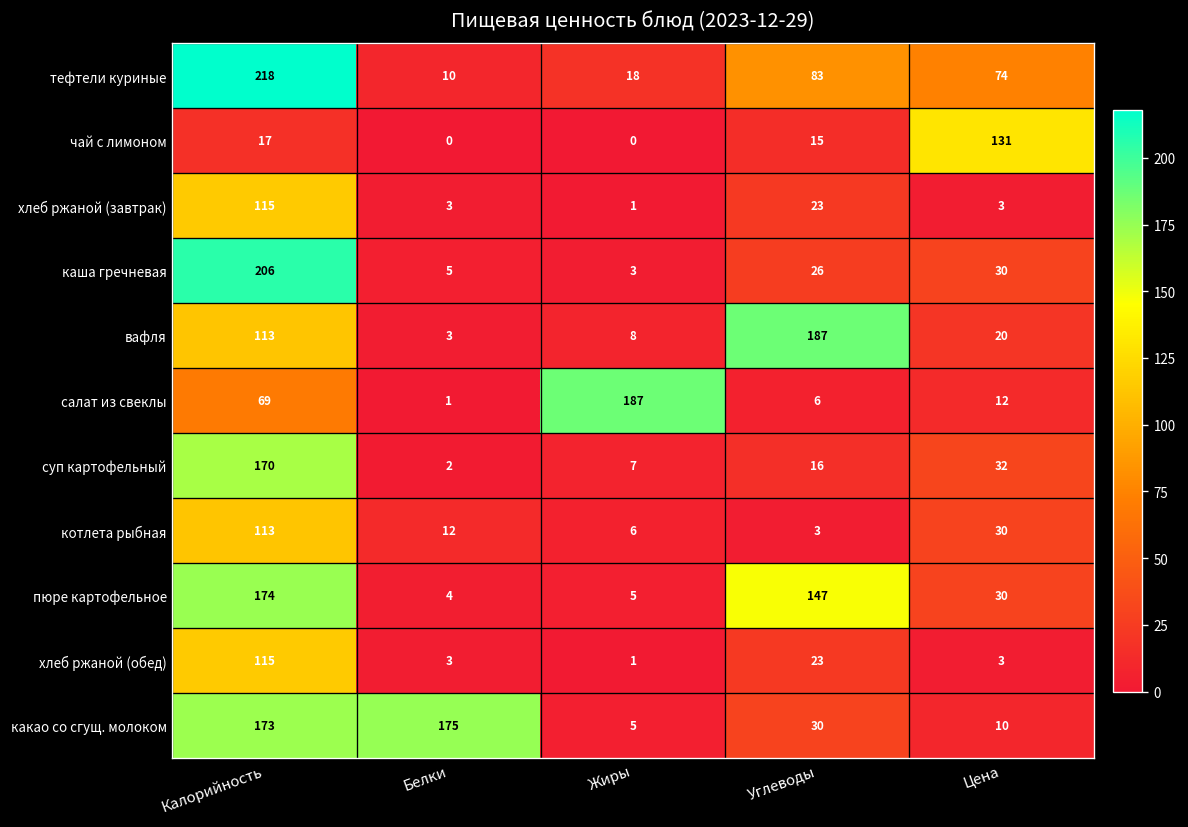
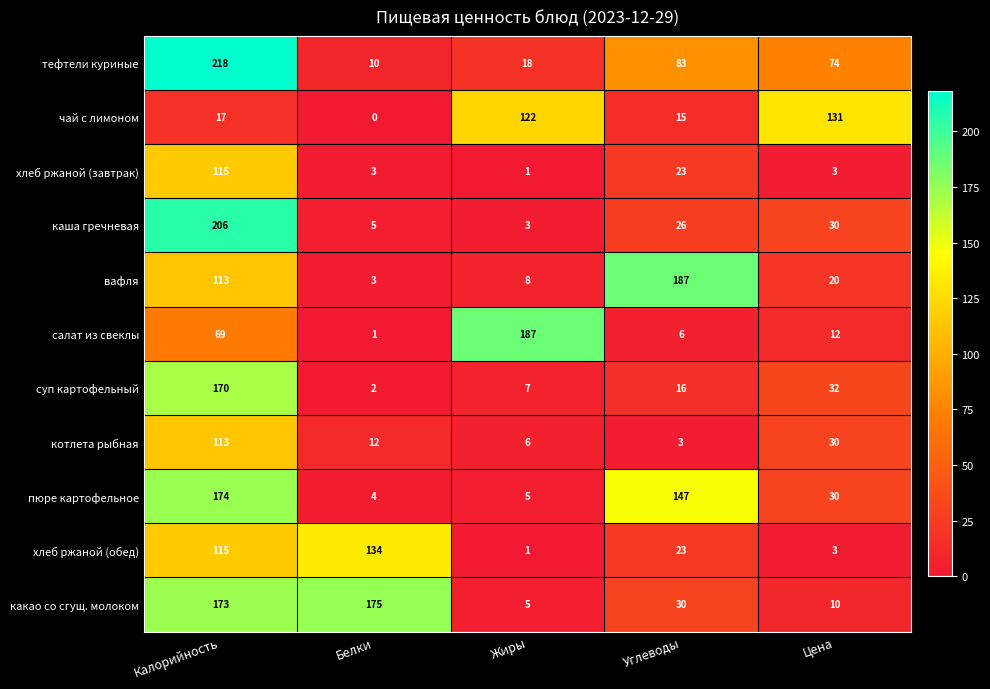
чай с лимоном, Жиры: 0 -> 122
хлеб ржаной (обед), Белки: 3 -> 134
